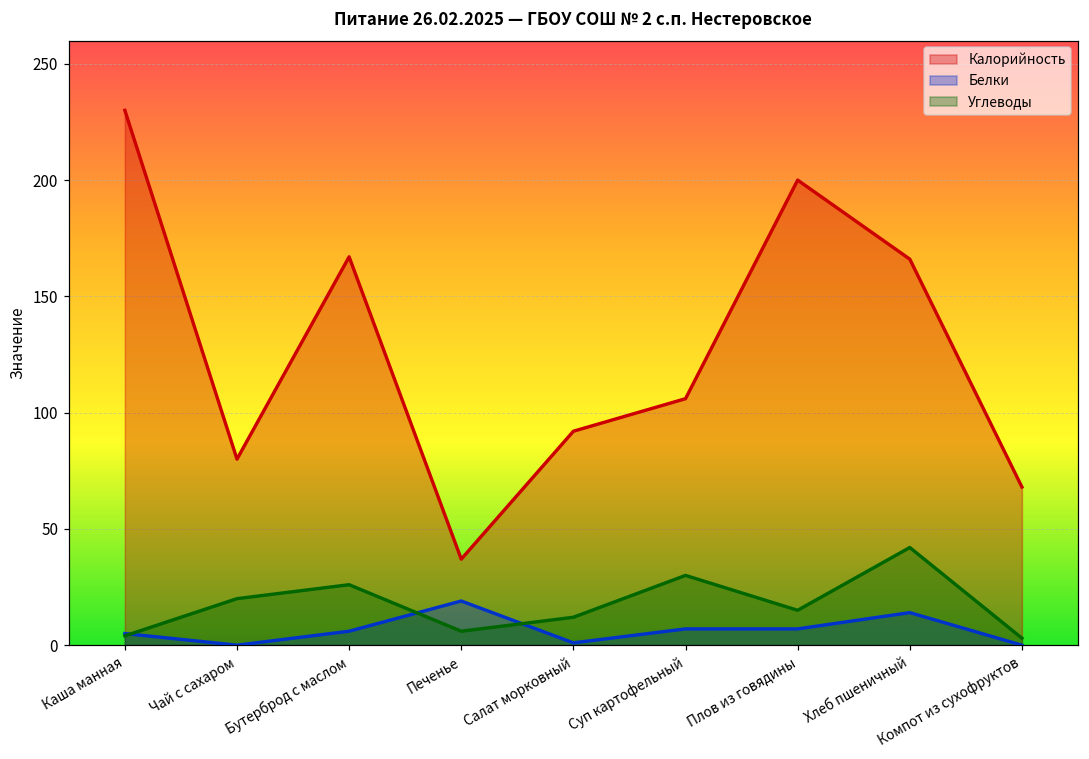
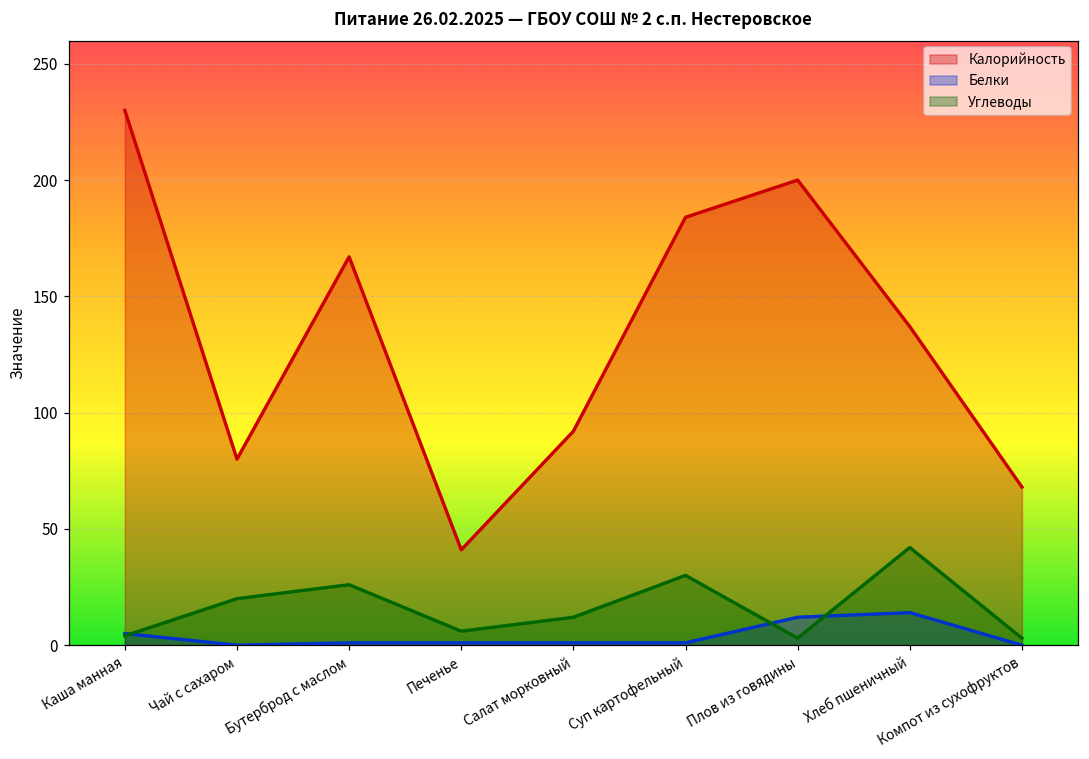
Белки, Бутерброд с маслом: 6 -> 1
Калорийность, Печенье: 37 -> 41
Белки, Печенье: 19 -> 1
Калорийность, Суп картофельный: 106 -> 184
Белки, Суп картофельный: 7 -> 1
Белки, Плов из говядины: 7 -> 12
Углеводы, Плов из говядины: 15 -> 3
Калорийность, Хлеб пшеничный: 166 -> 137
